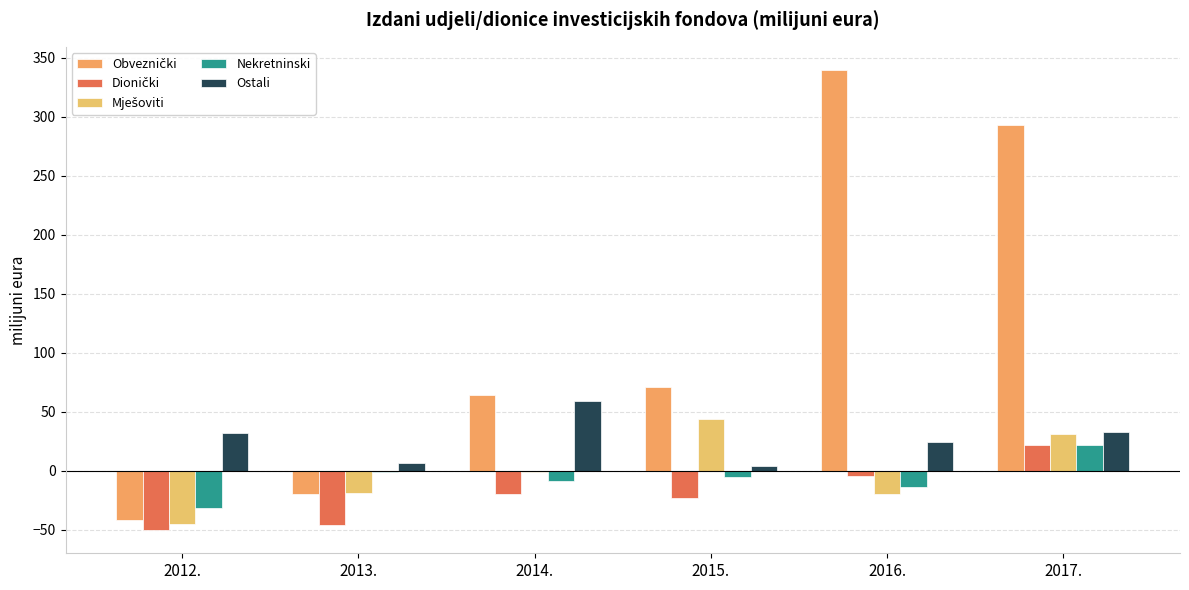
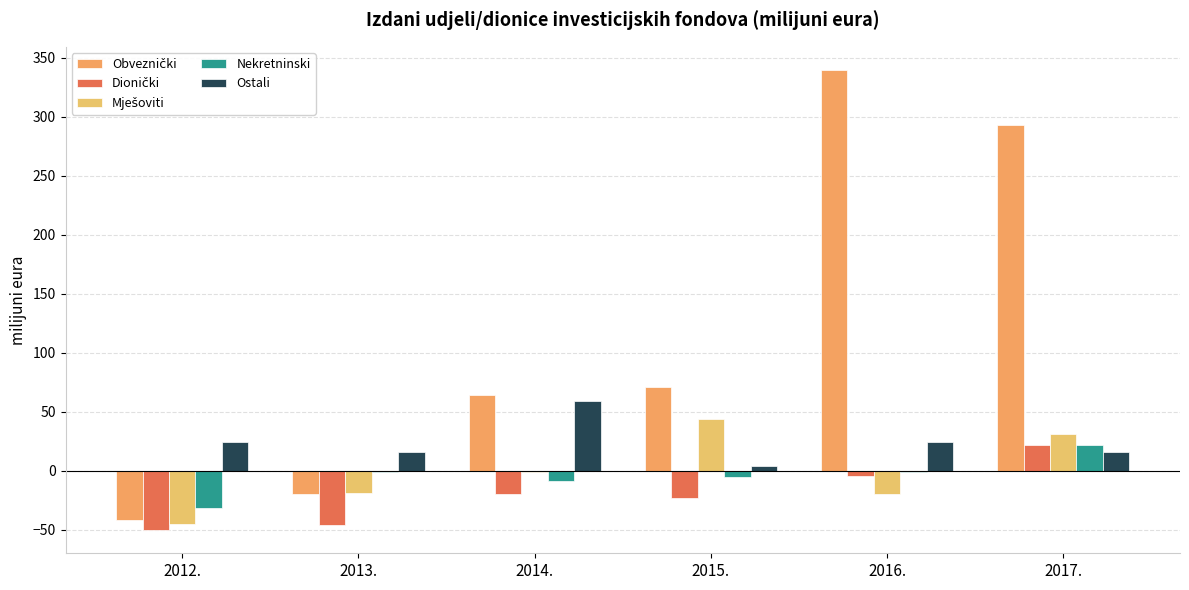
Ostali, 2012.: 32 -> 24
Ostali, 2013.: 6 -> 16
Nekretninski, 2016.: -14 -> -1
Ostali, 2017.: 33 -> 16
